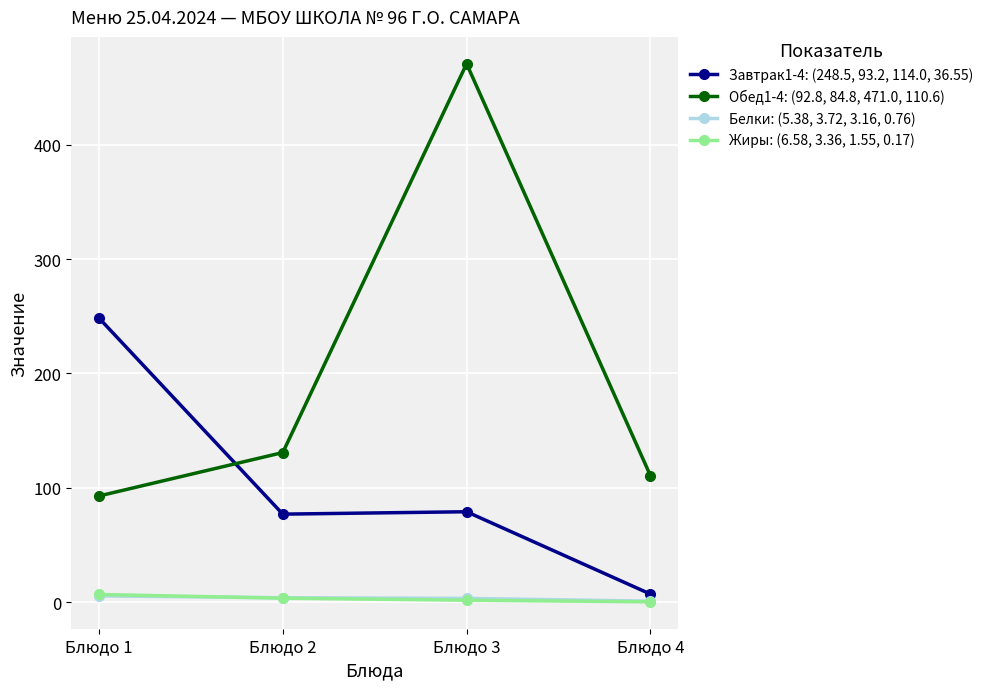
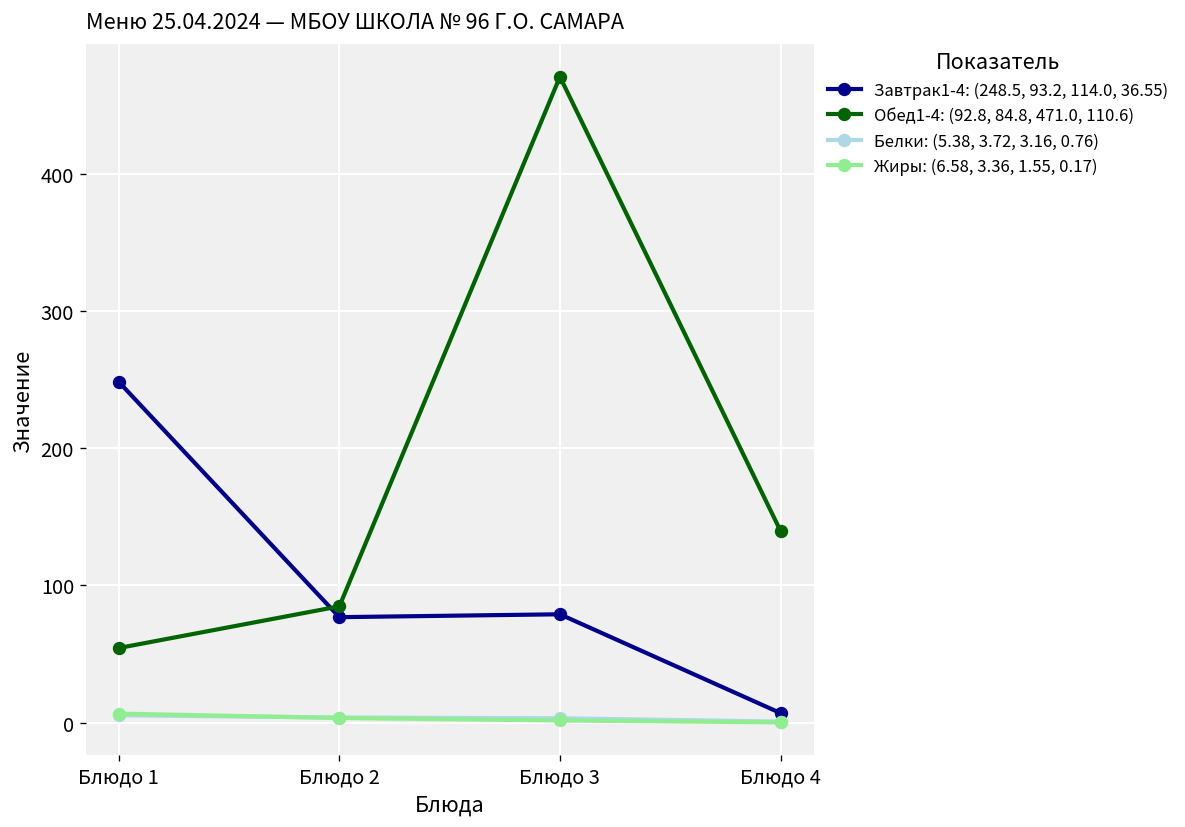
Обед1-4: (92.8, 84.8, 471.0, 110.6), Блюдо 1: 93 -> 54
Обед1-4: (92.8, 84.8, 471.0, 110.6), Блюдо 2: 131 -> 85
Обед1-4: (92.8, 84.8, 471.0, 110.6), Блюдо 4: 111 -> 140
